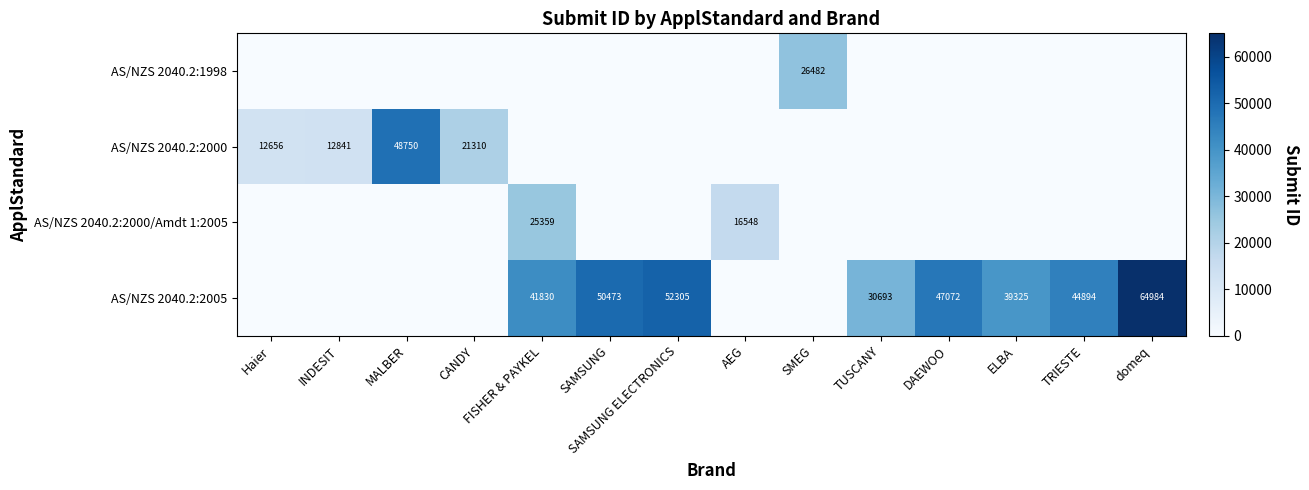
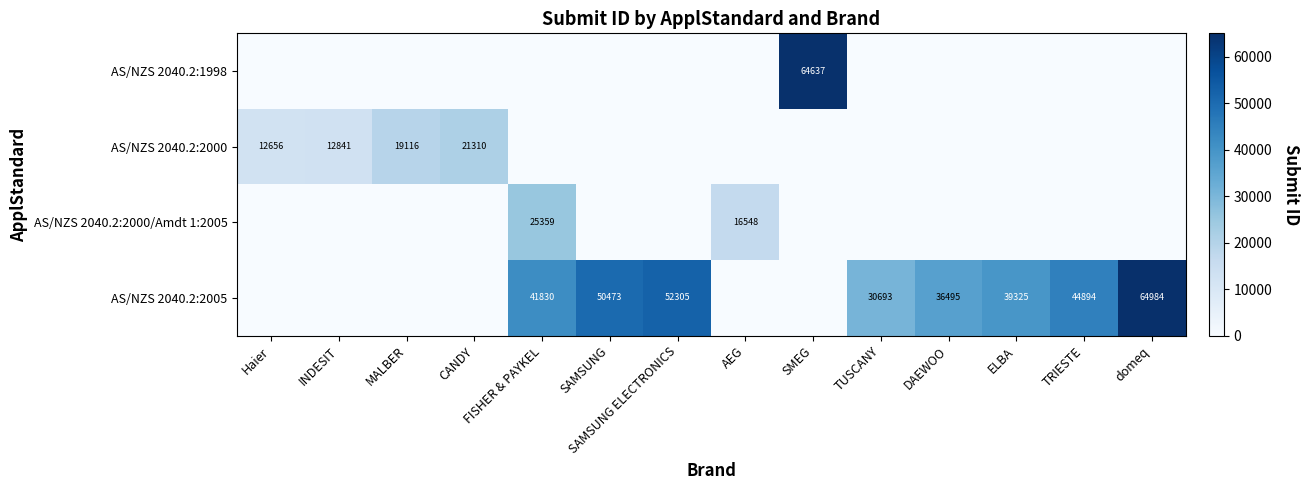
AS/NZS 2040.2:1998, SMEG: 26482 -> 64637
AS/NZS 2040.2:2000, MALBER: 48750 -> 19116
AS/NZS 2040.2:2005, DAEWOO: 47072 -> 36495
